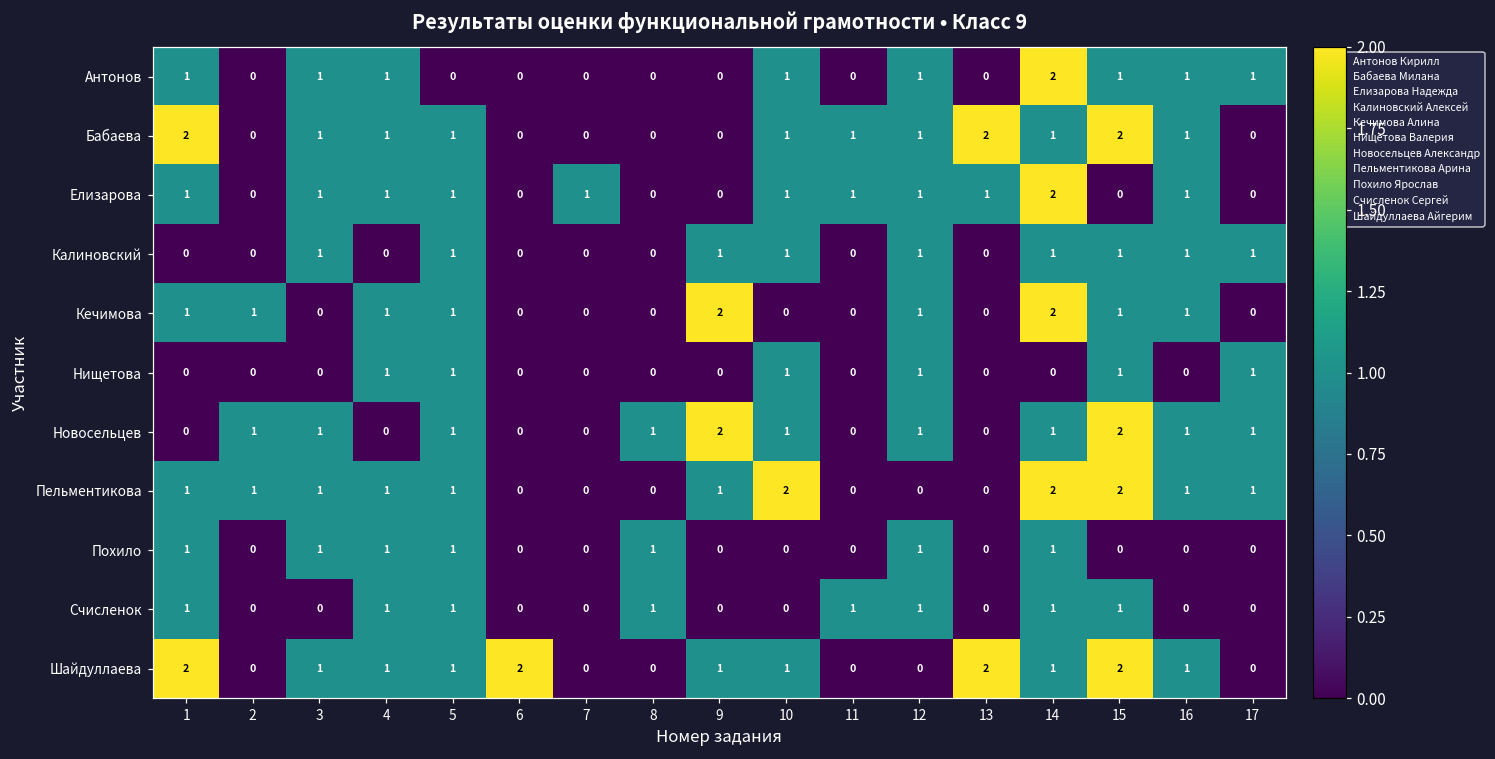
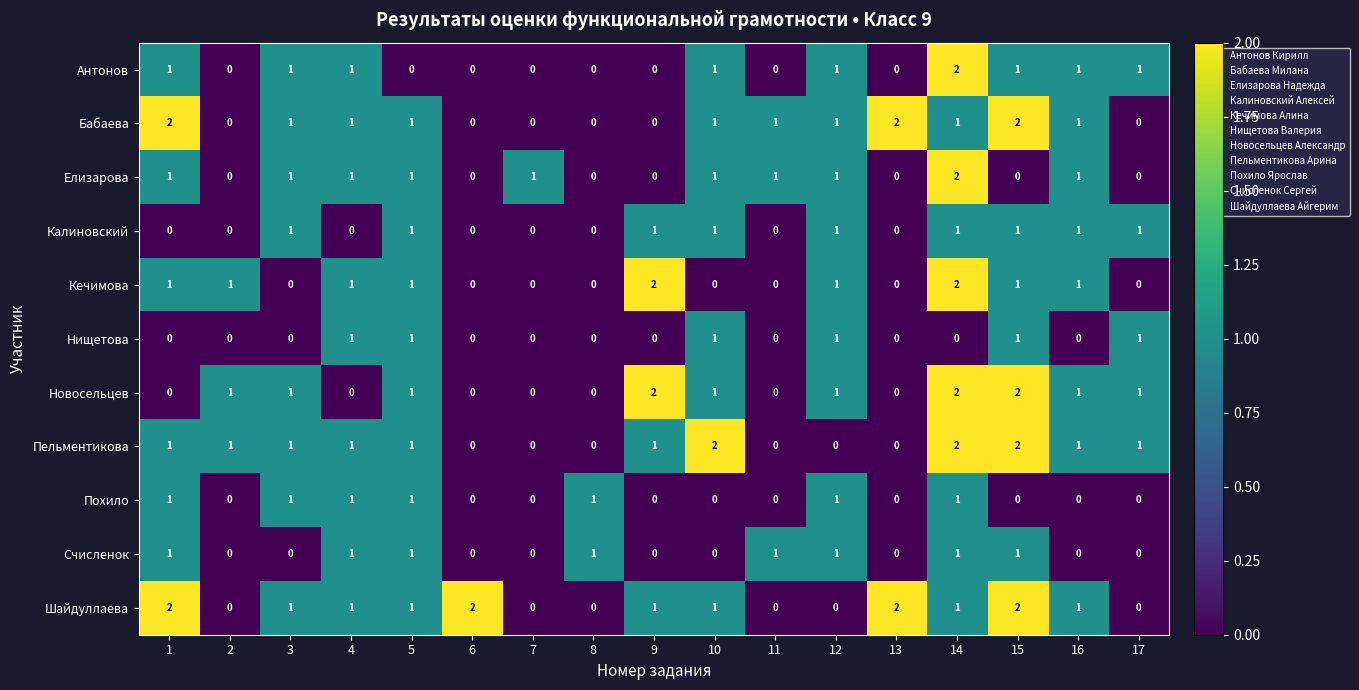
Елизарова, 13: 1 -> 0
Новосельцев, 8: 1 -> 0
Новосельцев, 14: 1 -> 2
